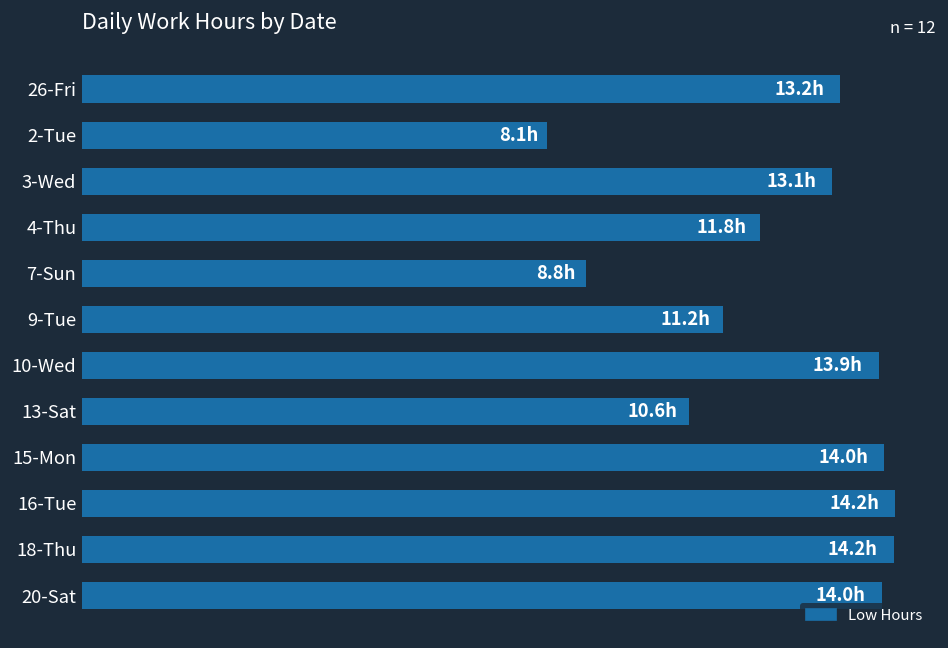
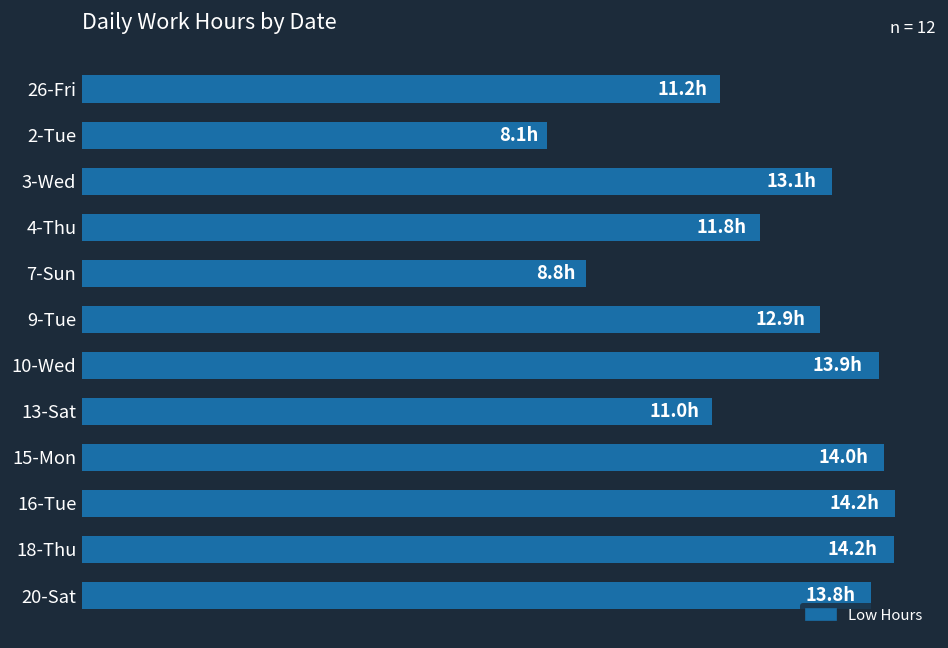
26-Fri: 13.2h -> 11.2h
9-Tue: 11.2h -> 12.9h
13-Sat: 10.6h -> 11.0h
20-Sat: 14.0h -> 13.8h
